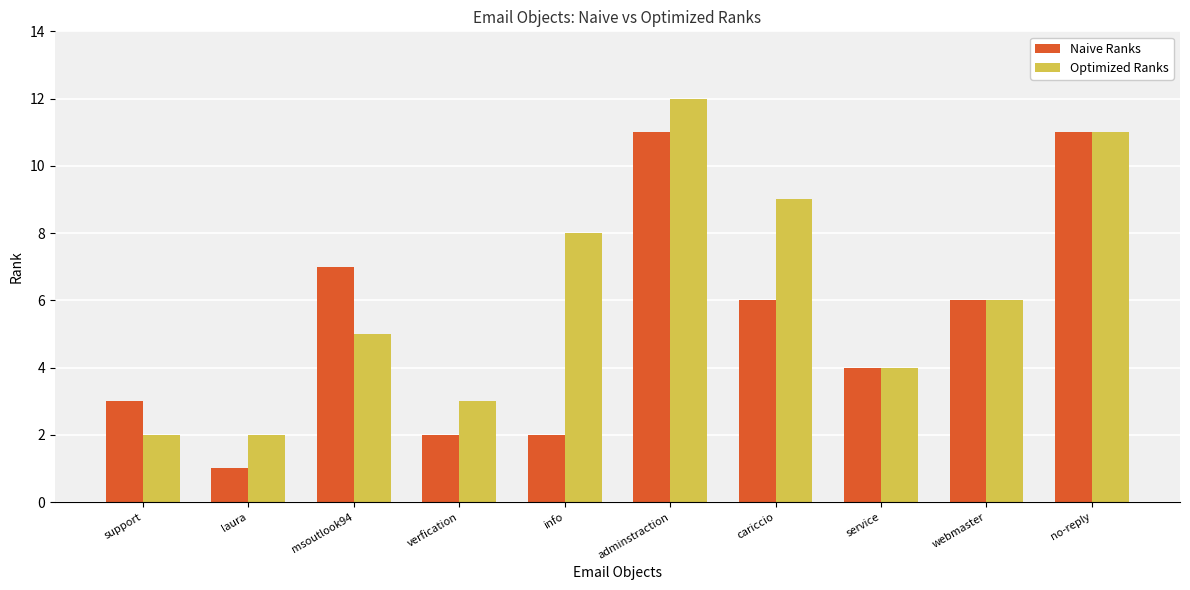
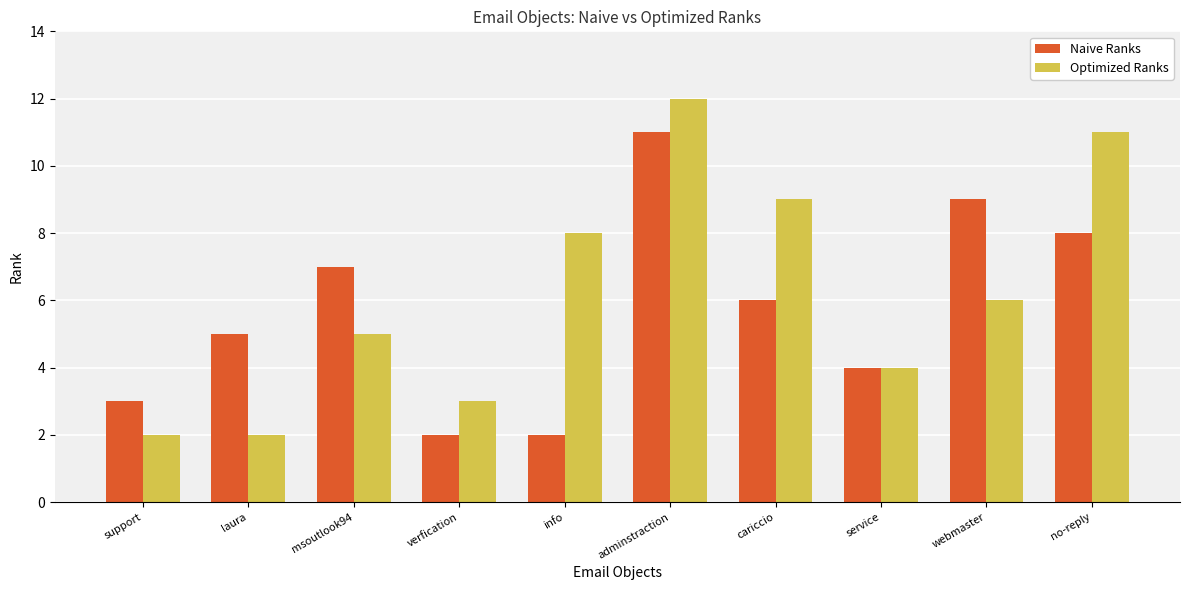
Naive Ranks, laura: 1 -> 5
Naive Ranks, webmaster: 6 -> 9
Naive Ranks, no-reply: 11 -> 8
